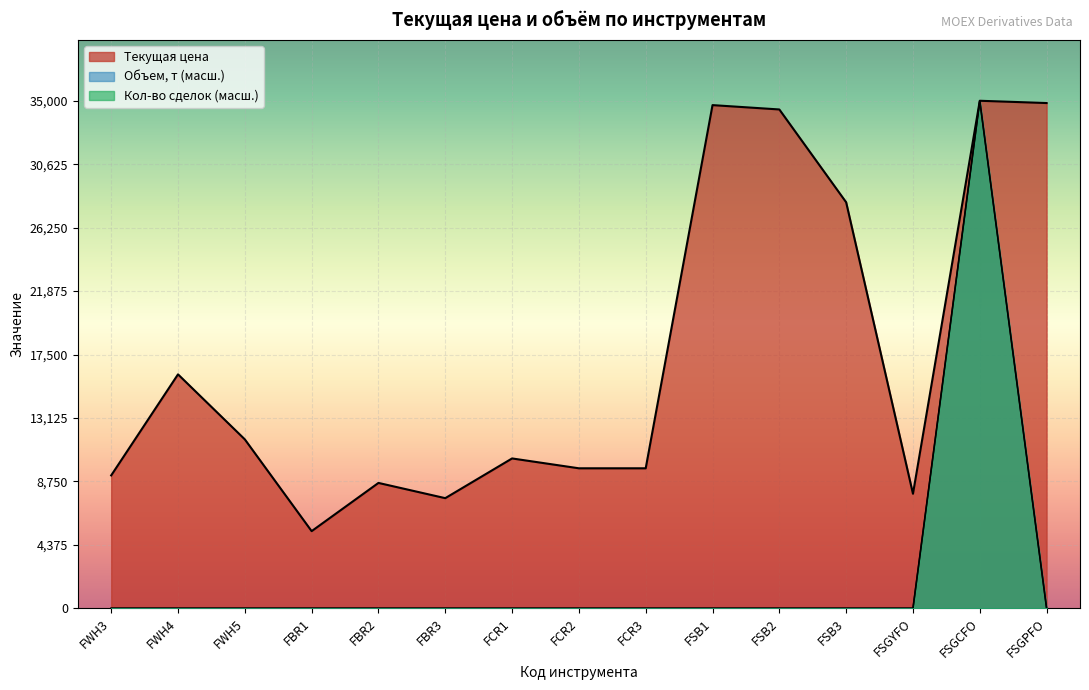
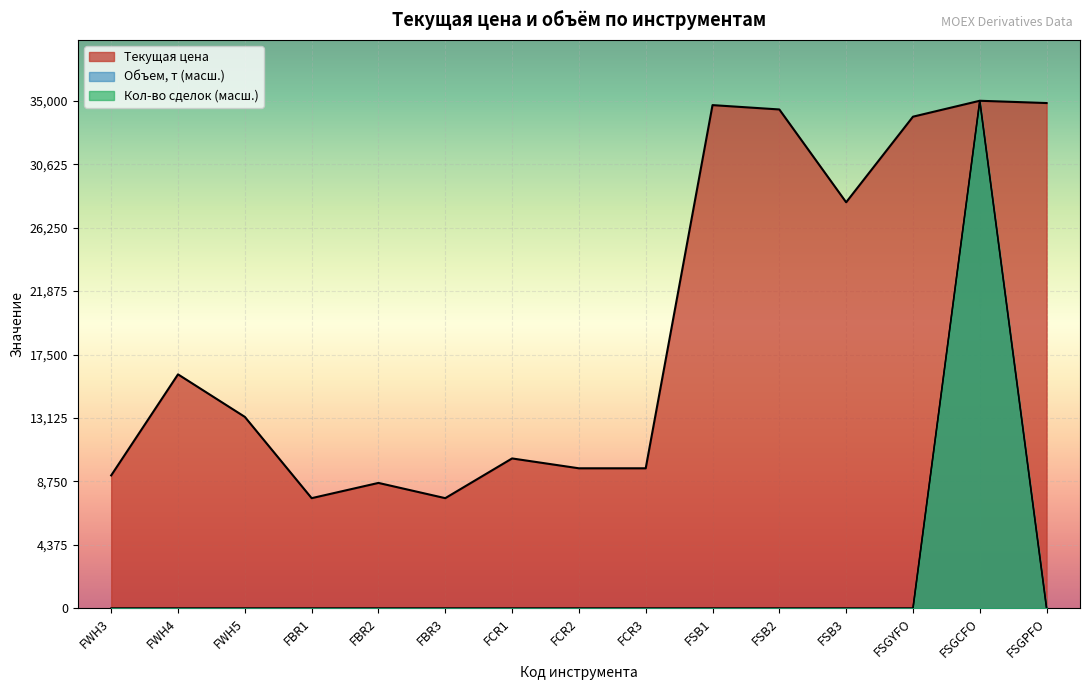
Текущая цена, FWH5: 11,700 -> 13,200
Текущая цена, FBR1: 5,300 -> 7,600
Текущая цена, FSGYFO: 7,900 -> 33,900
